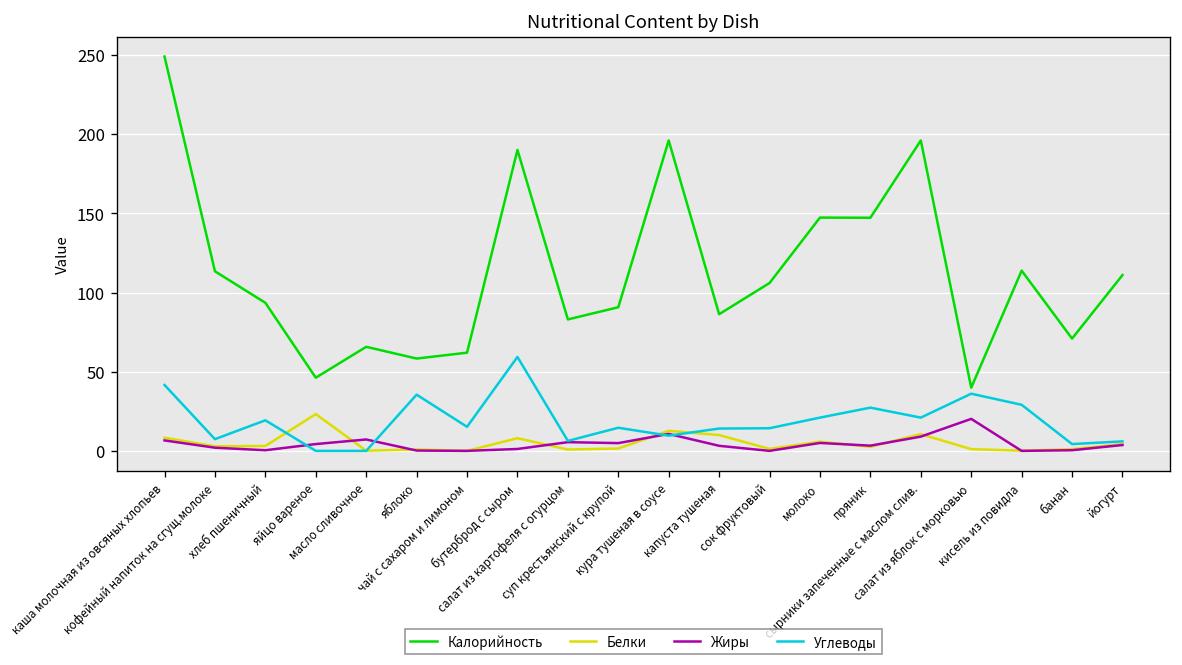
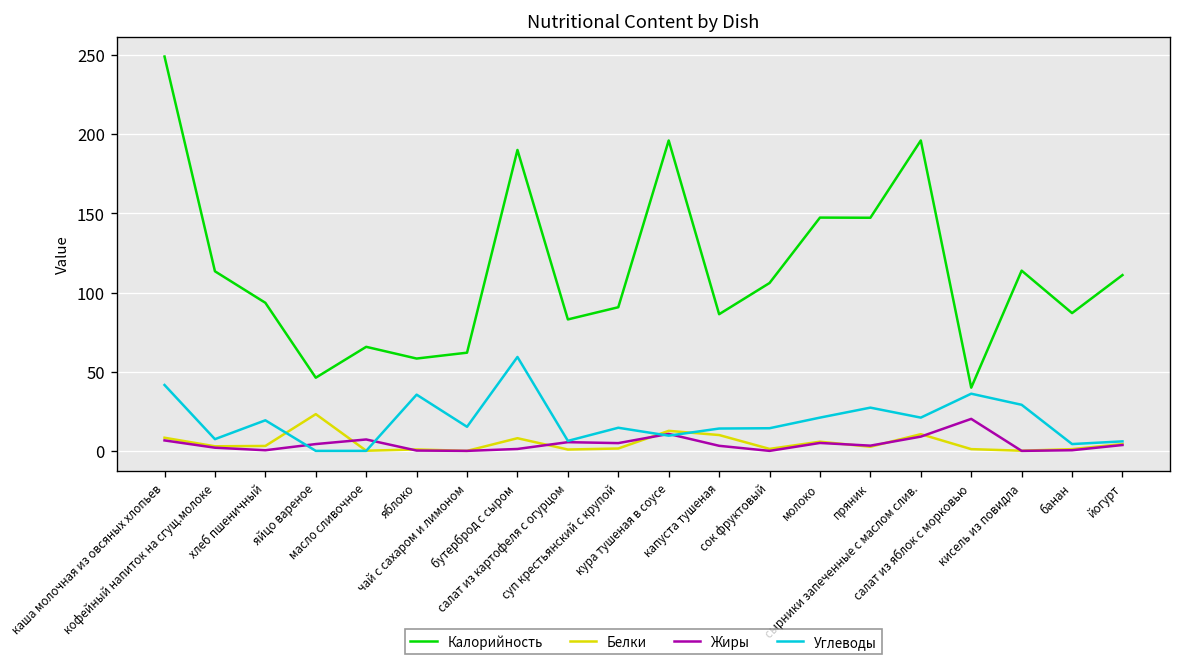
Калорийность, банан: 71 -> 87
